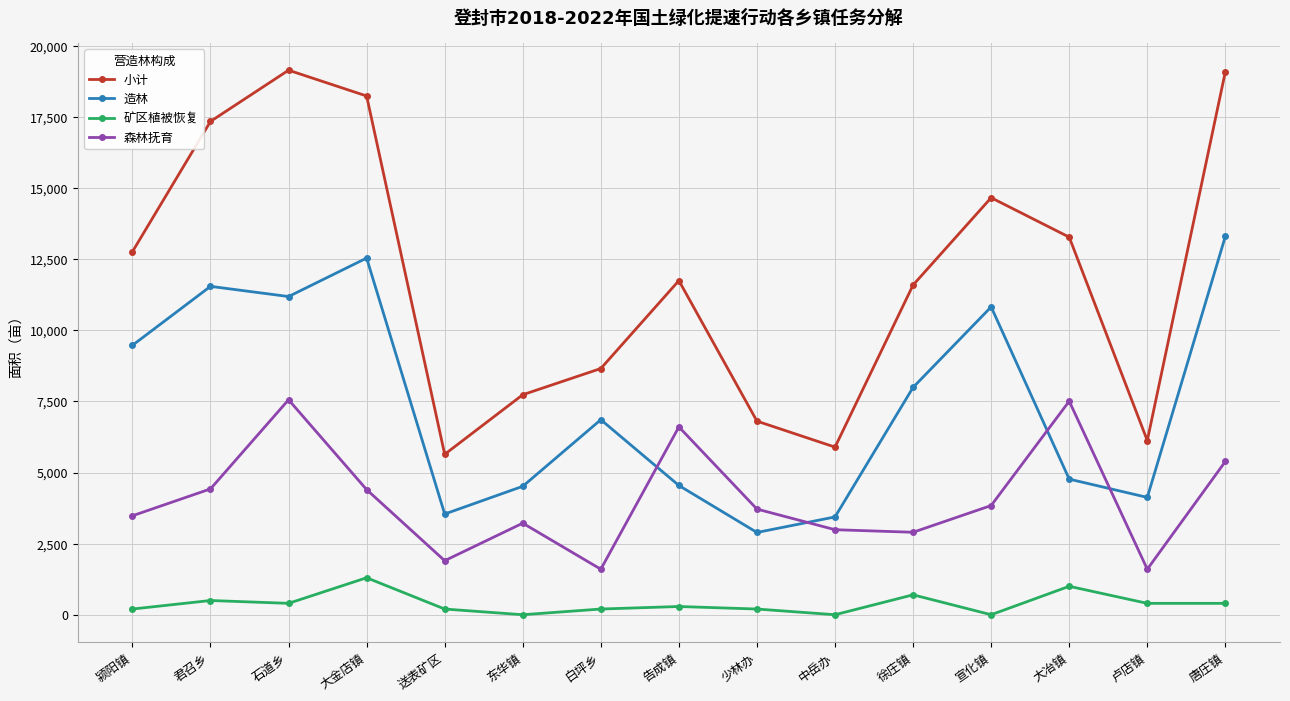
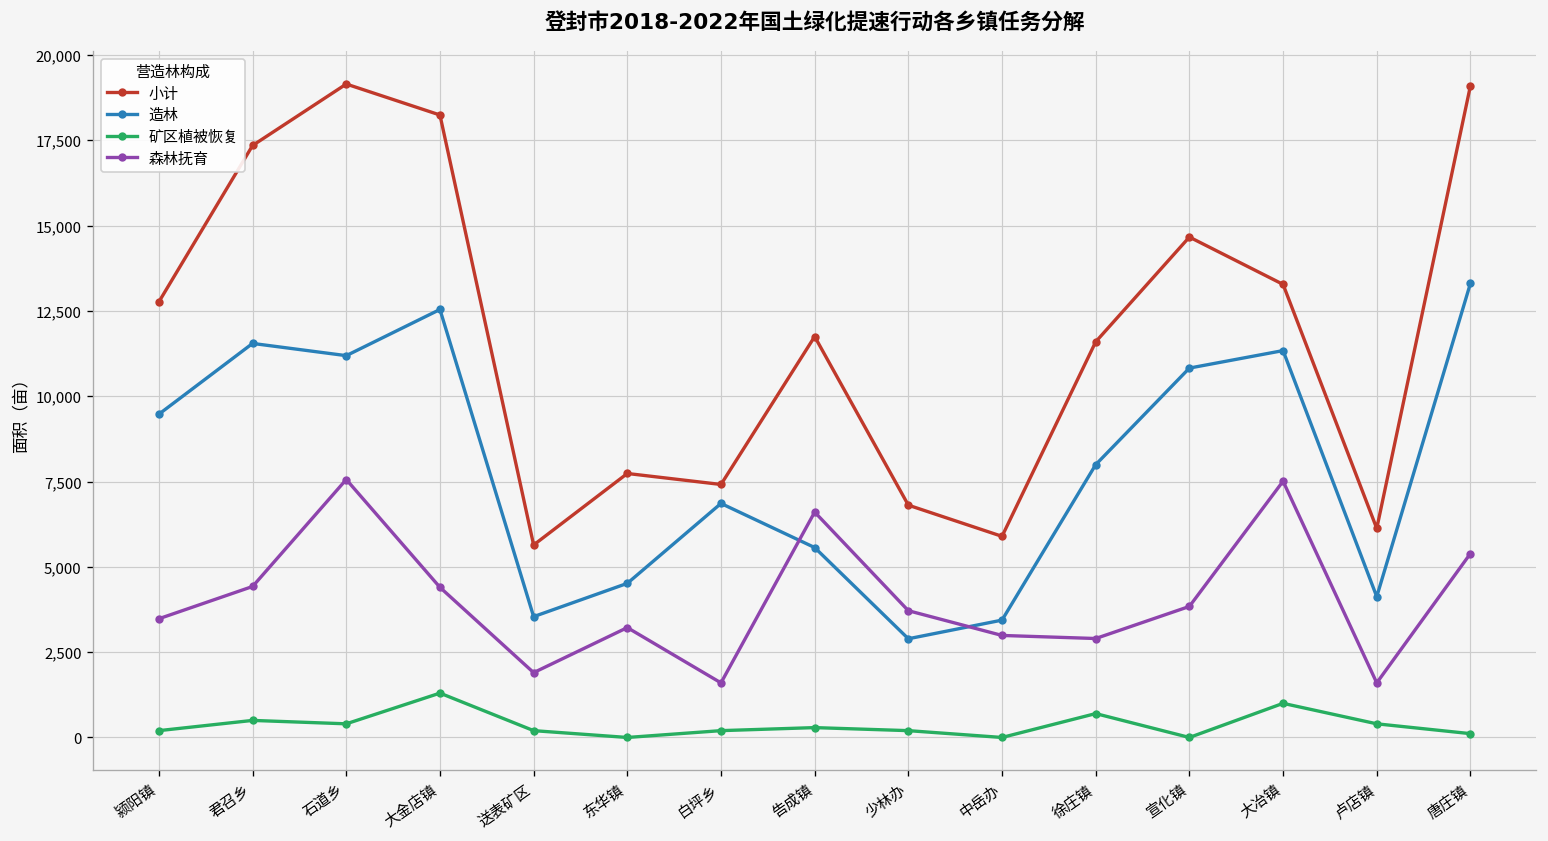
小计, 白坪乡: 8,700 -> 7,400
造林, 告成镇: 4,500 -> 5,600
造林, 大冶镇: 4,800 -> 11,300
矿区植被恢复, 唐庄镇: 400 -> 100
